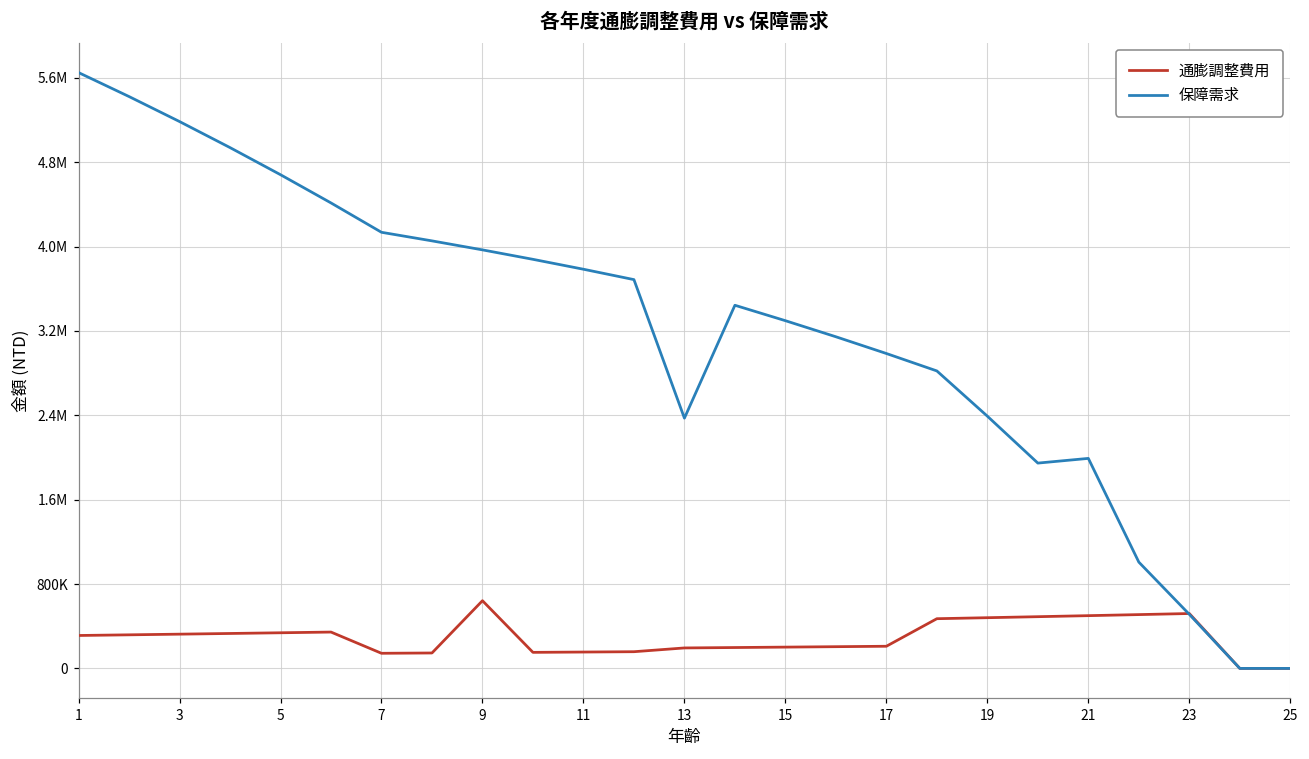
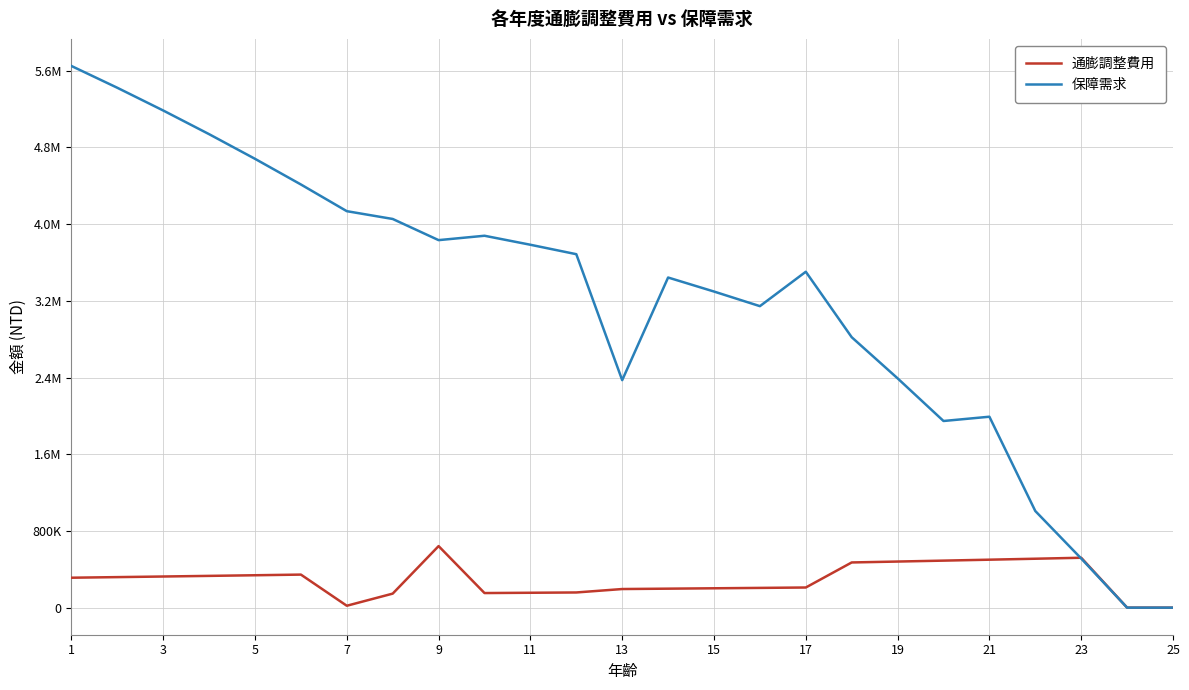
通膨調整費用, 7: 100000 -> 0
保障需求, 9: 4000000 -> 3800000
保障需求, 17: 3000000 -> 3500000
